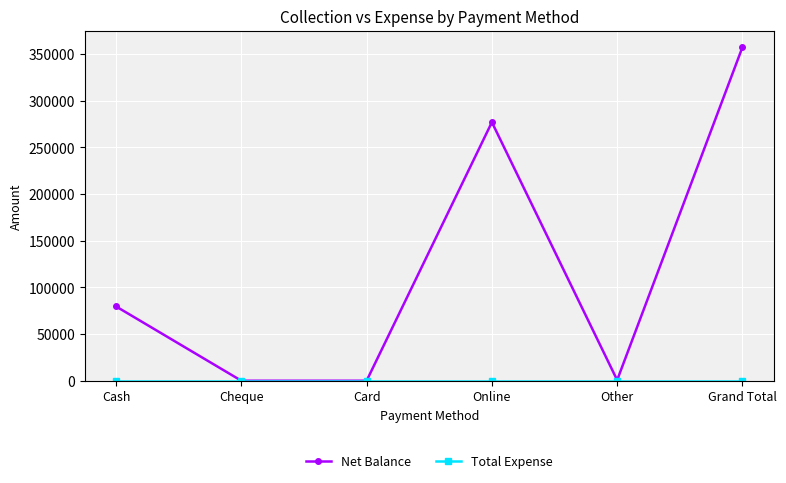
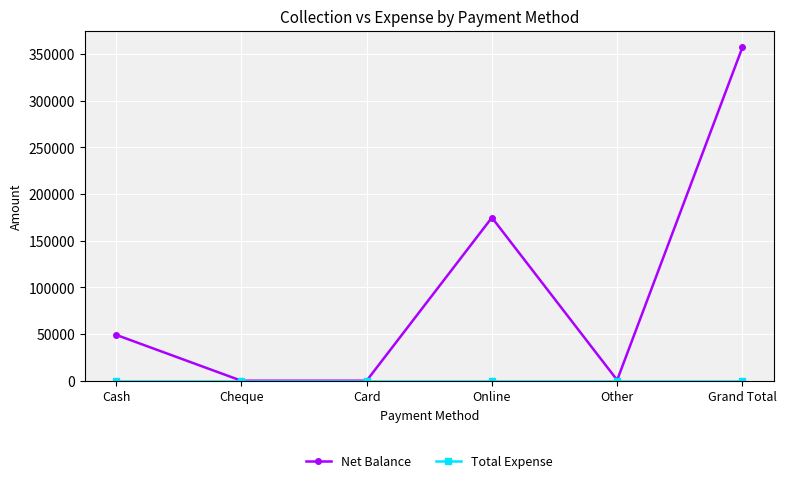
Net Balance, Cash: 80000 -> 50000
Net Balance, Online: 280000 -> 170000
